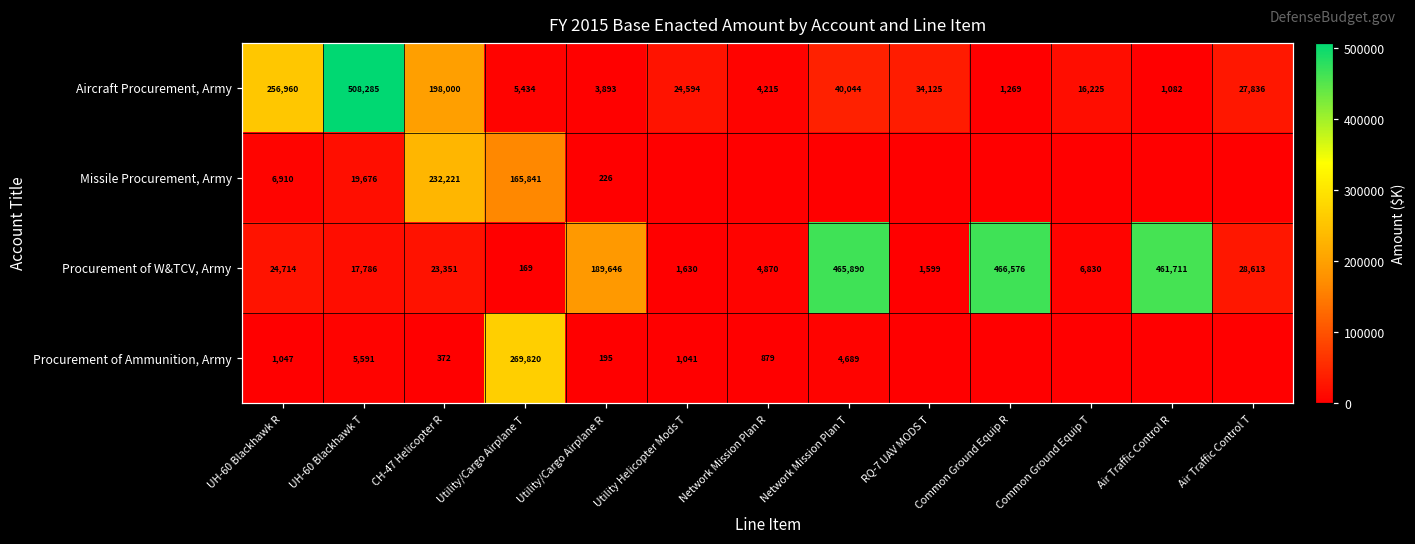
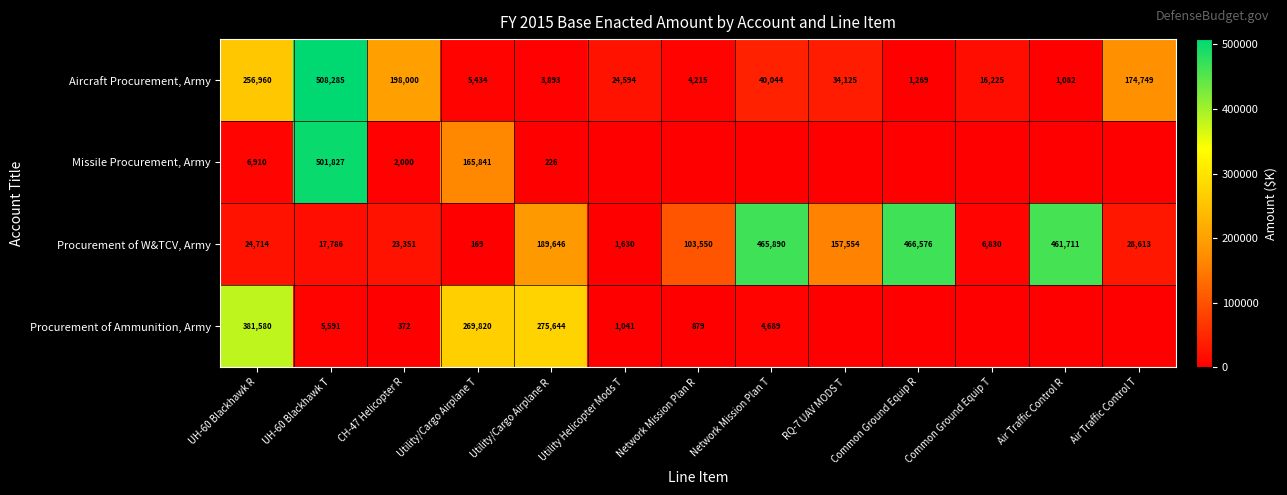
Aircraft Procurement, Army, Air Traffic Control T: 27,836 -> 174,749
Missile Procurement, Army, UH-60 Blackhawk T: 19,676 -> 501,827
Missile Procurement, Army, CH-47 Helicopter R: 232,221 -> 2,000
Procurement of W&TCV, Army, Network Mission Plan R: 4,870 -> 103,550
Procurement of W&TCV, Army, RQ-7 UAV MODS T: 1,599 -> 157,554
Procurement of Ammunition, Army, UH-60 Blackhawk R: 1,047 -> 381,580
Procurement of Ammunition, Army, Utility/Cargo Airplane R: 195 -> 275,644
